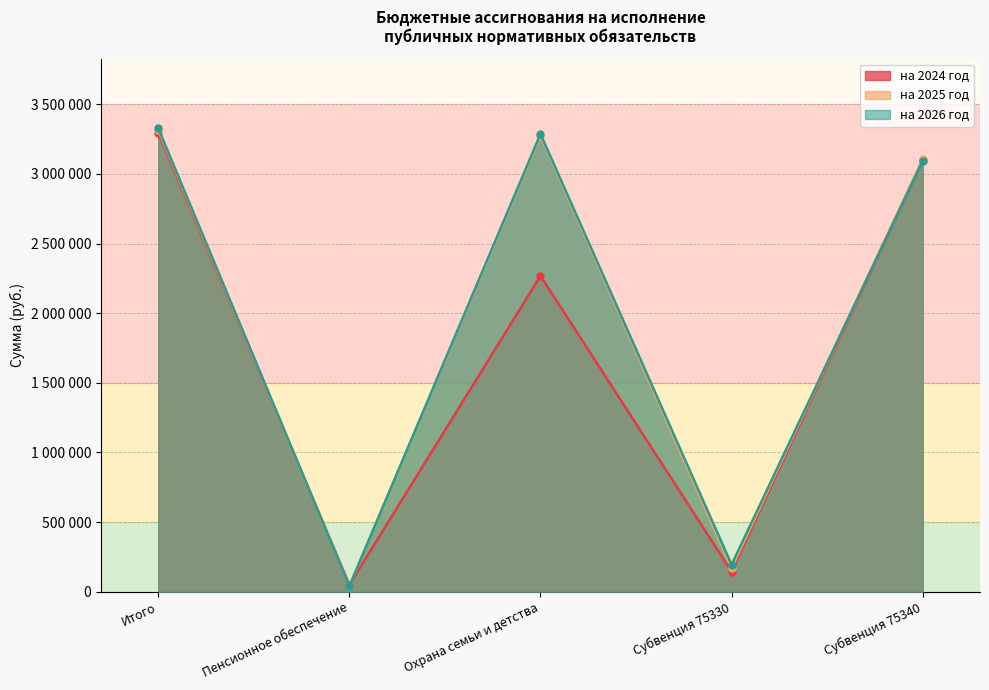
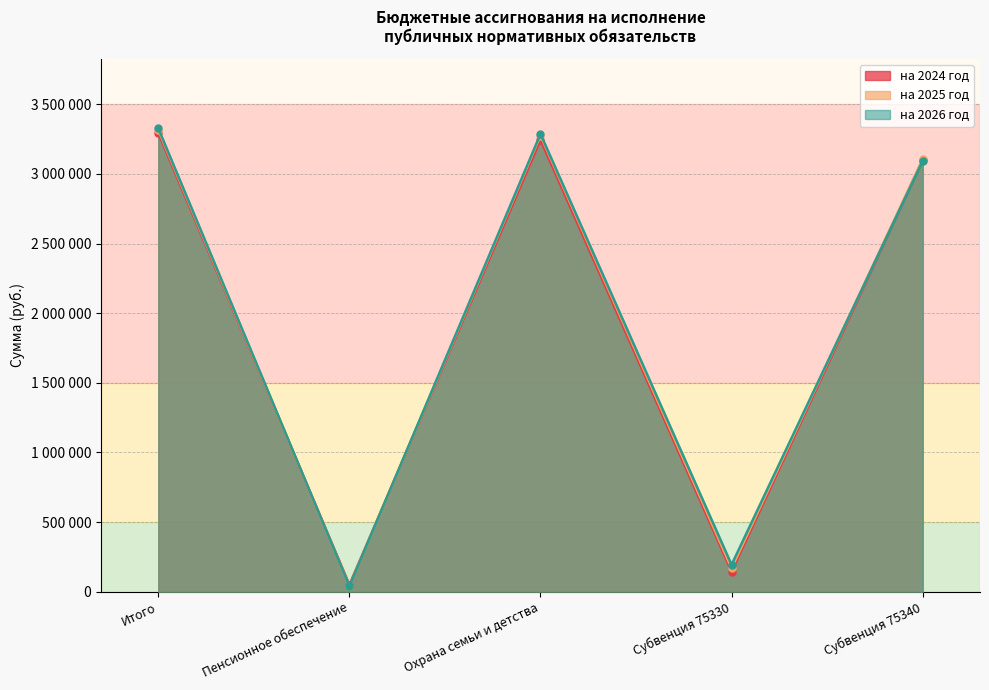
на 2024 год, Охрана семьи и детства: 2270000 -> 3240000
